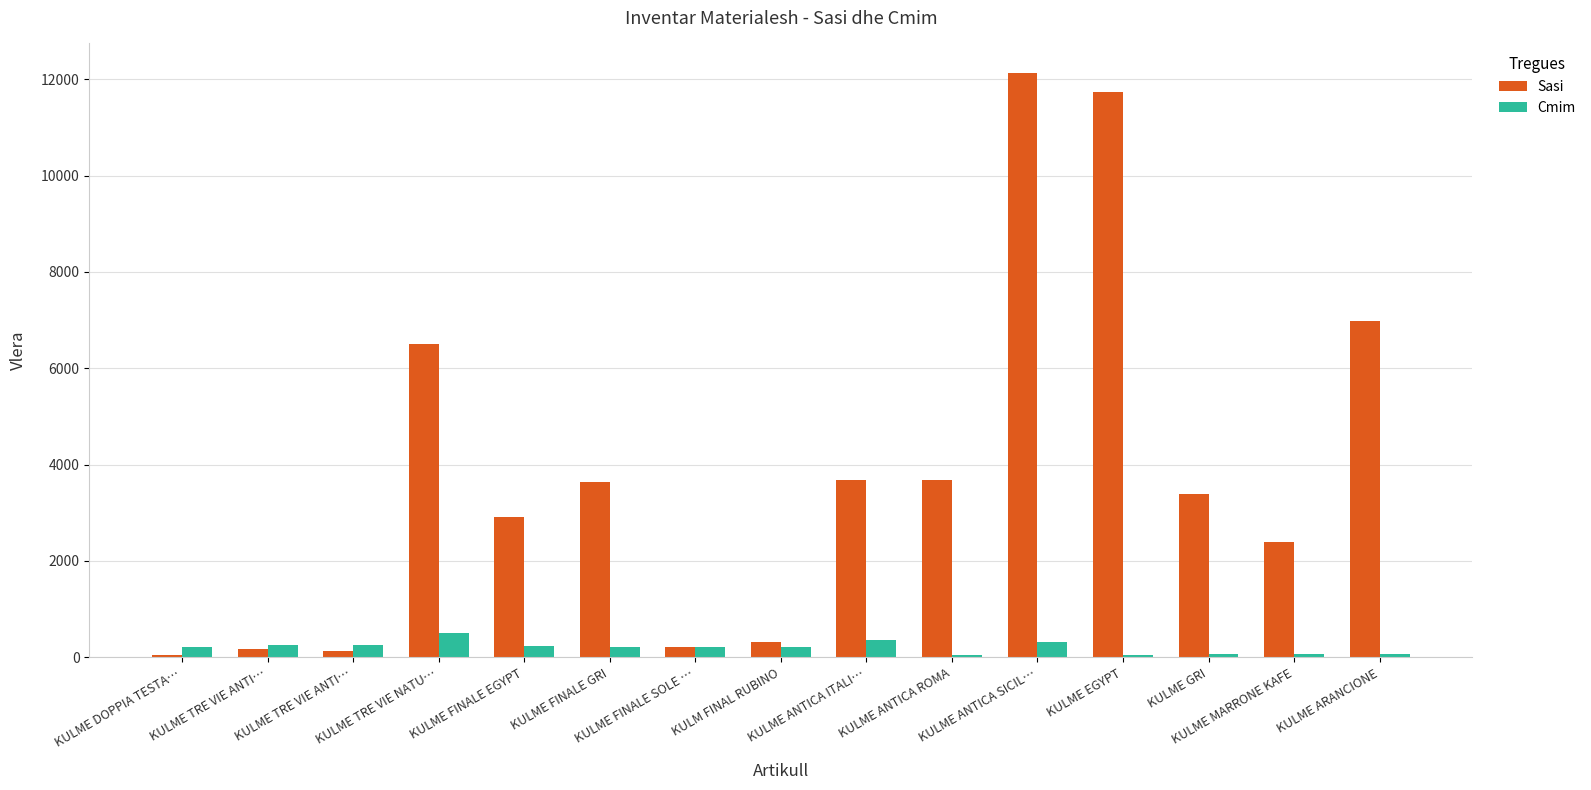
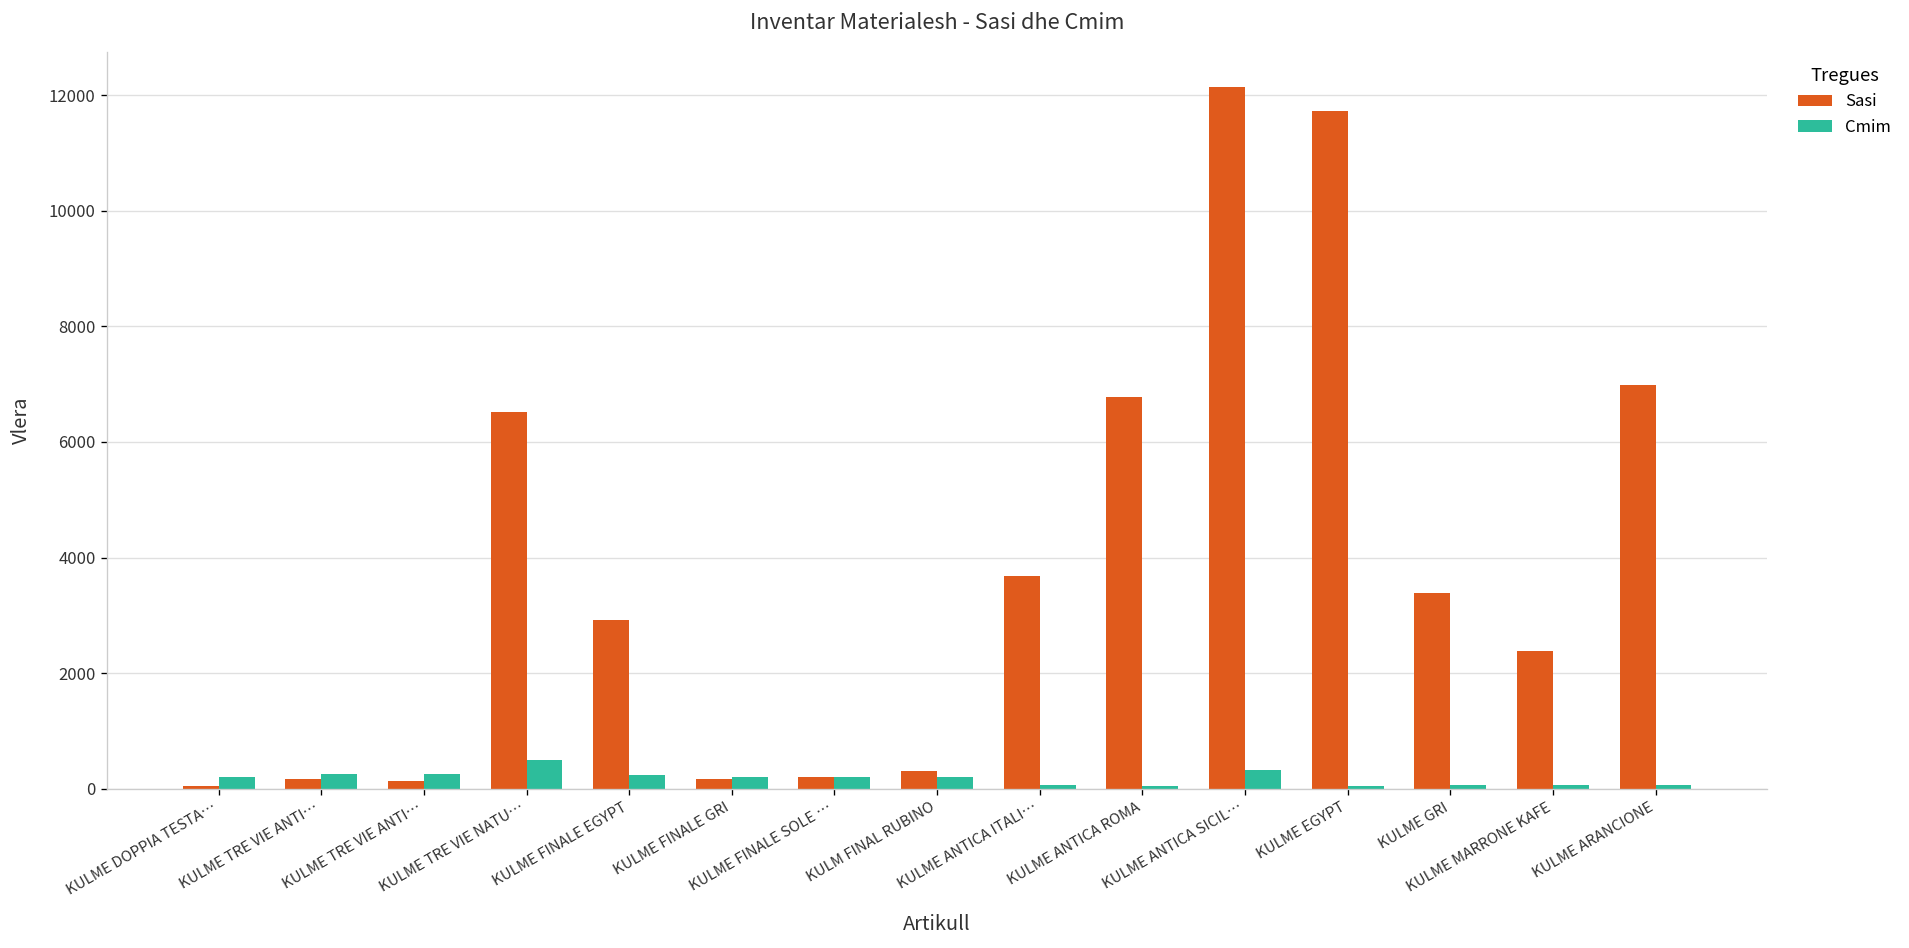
Sasi, KULME FINALE GRI: 3600 -> 200
Cmim, KULME ANTICA ITALI…: 400 -> 100
Sasi, KULME ANTICA ROMA: 3700 -> 6800
